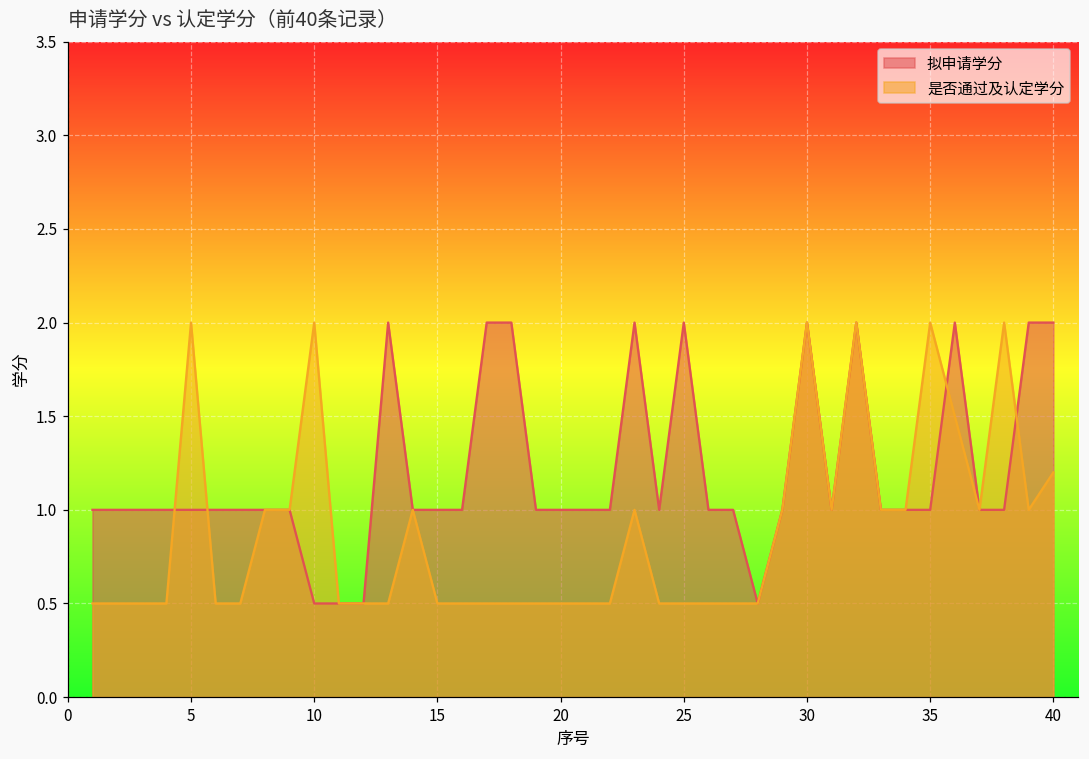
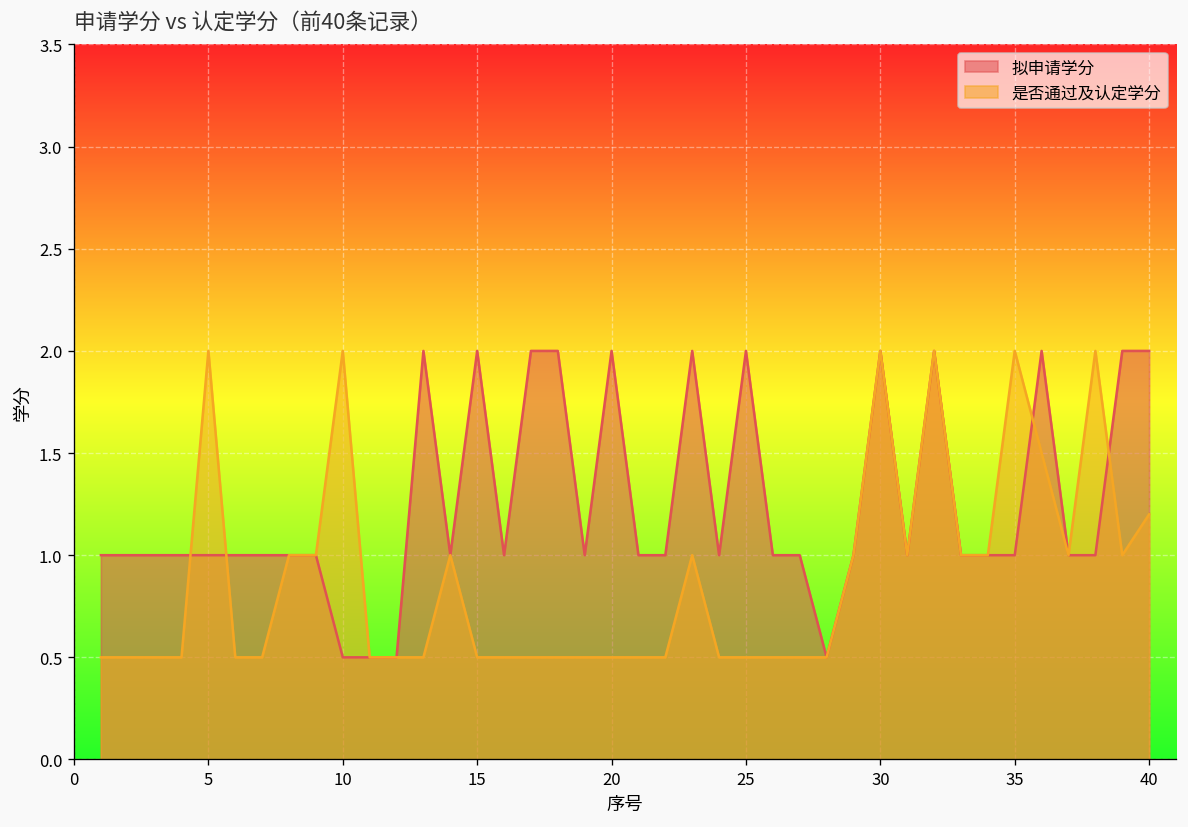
拟申请学分, 15: 1 -> 2
拟申请学分, 20: 1 -> 2
